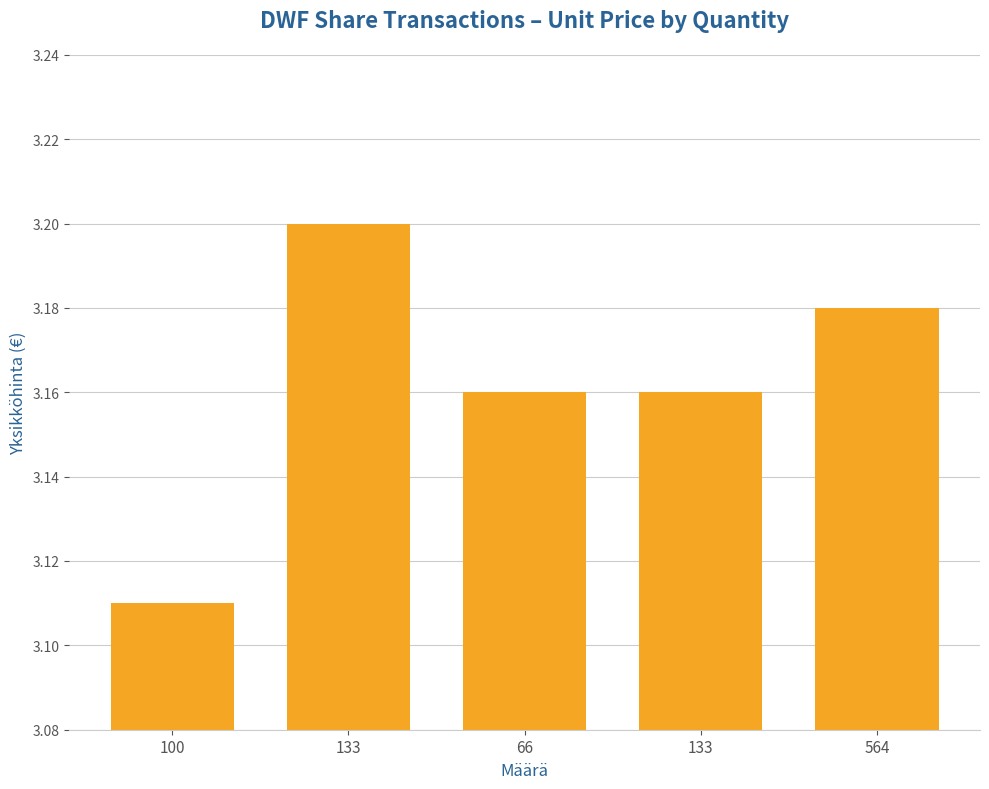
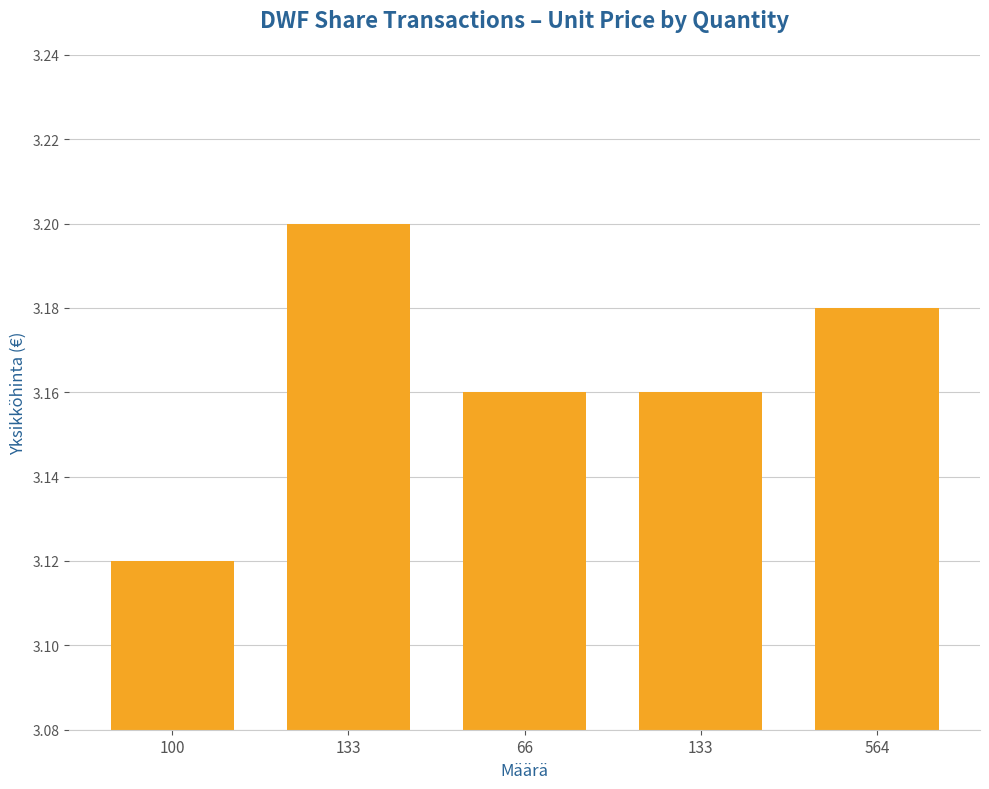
100: 3.11 -> 3.12
